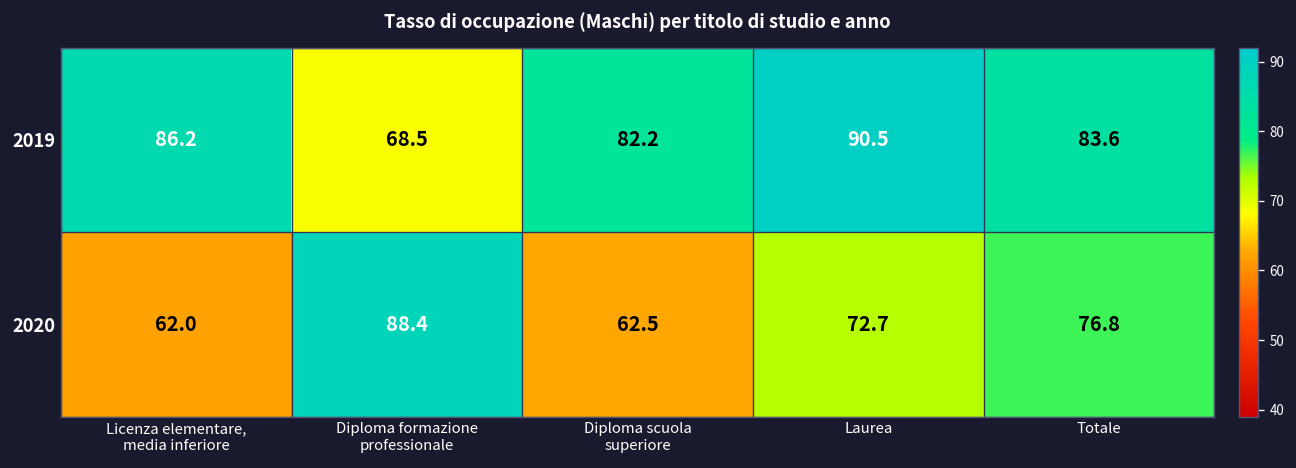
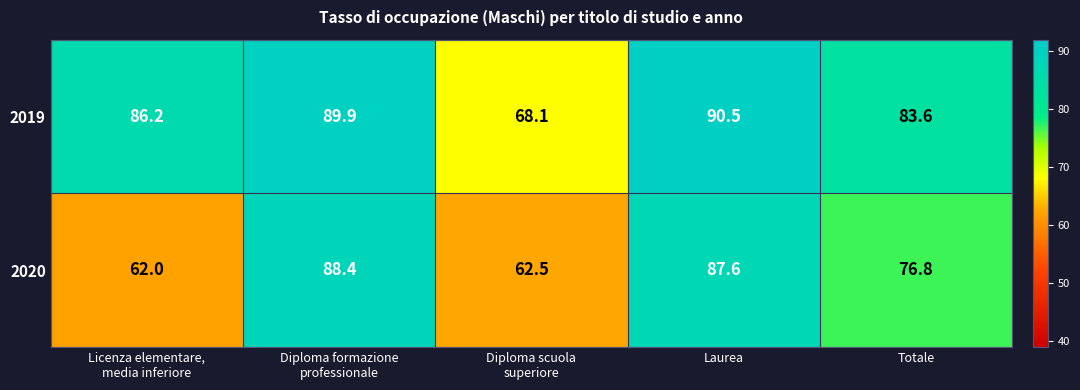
2019, Diploma formazione professionale: 68.5 -> 89.9
2019, Diploma scuola superiore: 82.2 -> 68.1
2020, Laurea: 72.7 -> 87.6
